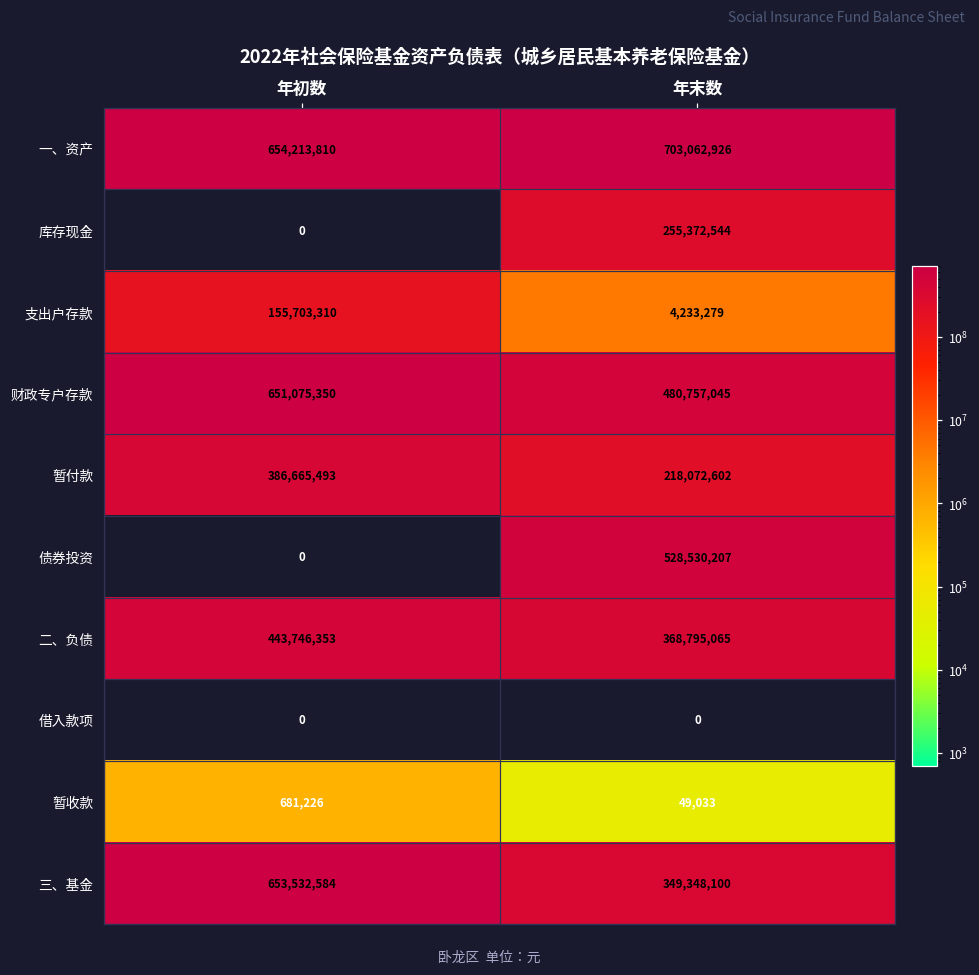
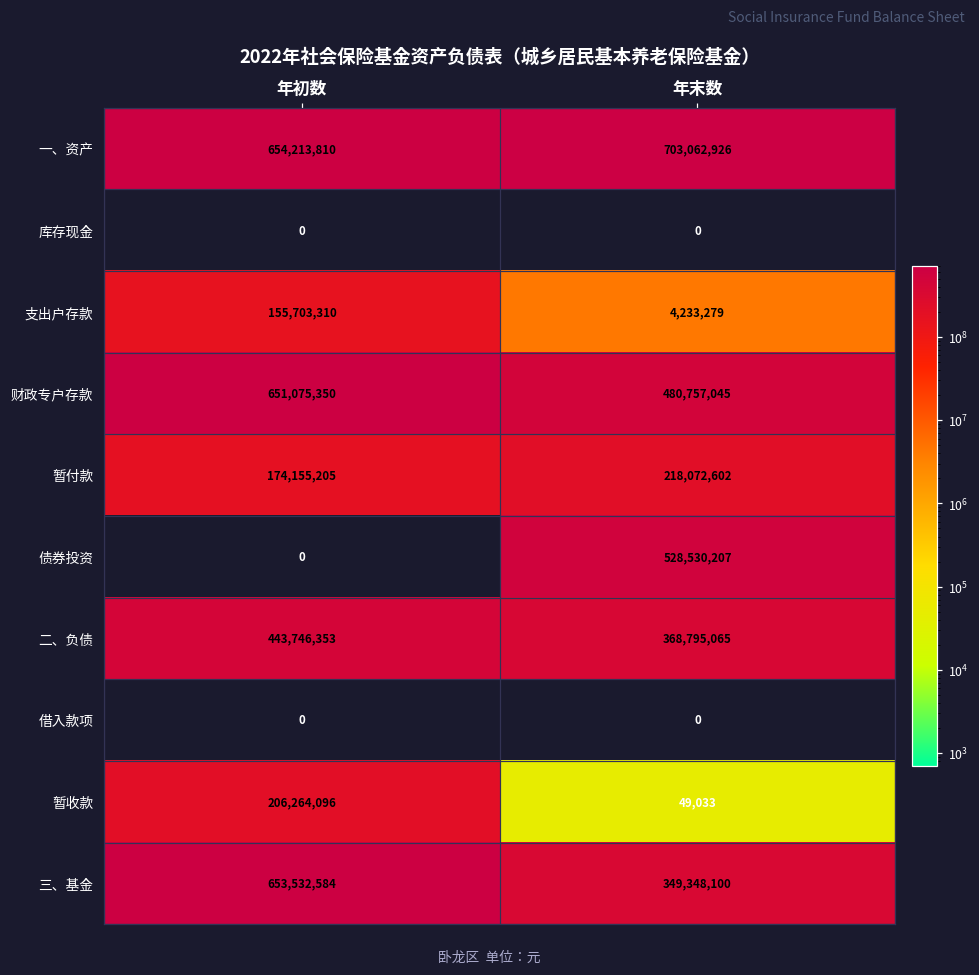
库存现金, 年末数: 255,372,544 -> 0
暂付款, 年初数: 386,665,493 -> 174,155,205
暂收款, 年初数: 681,226 -> 206,264,096
